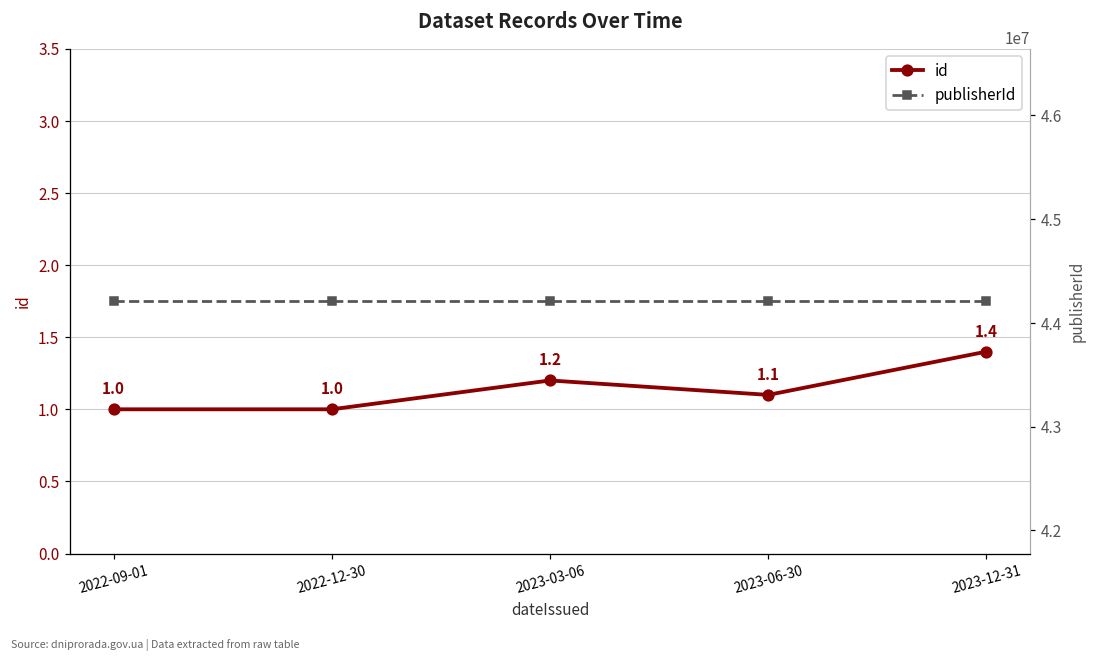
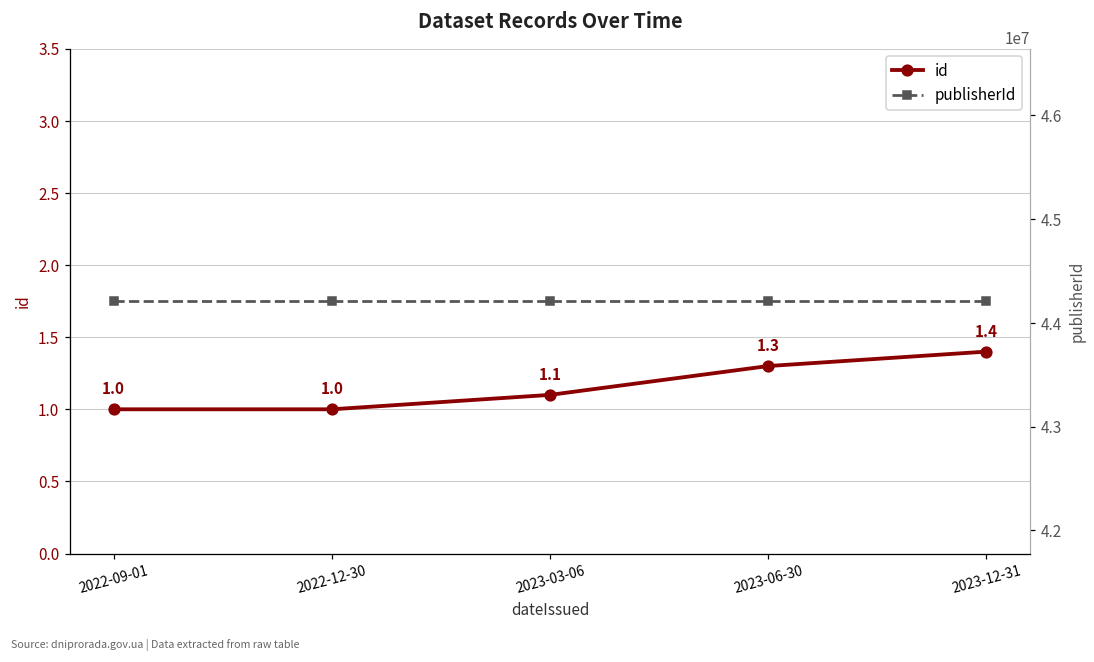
id, 2023-03-06: 1.2 -> 1.1
id, 2023-06-30: 1.1 -> 1.3
